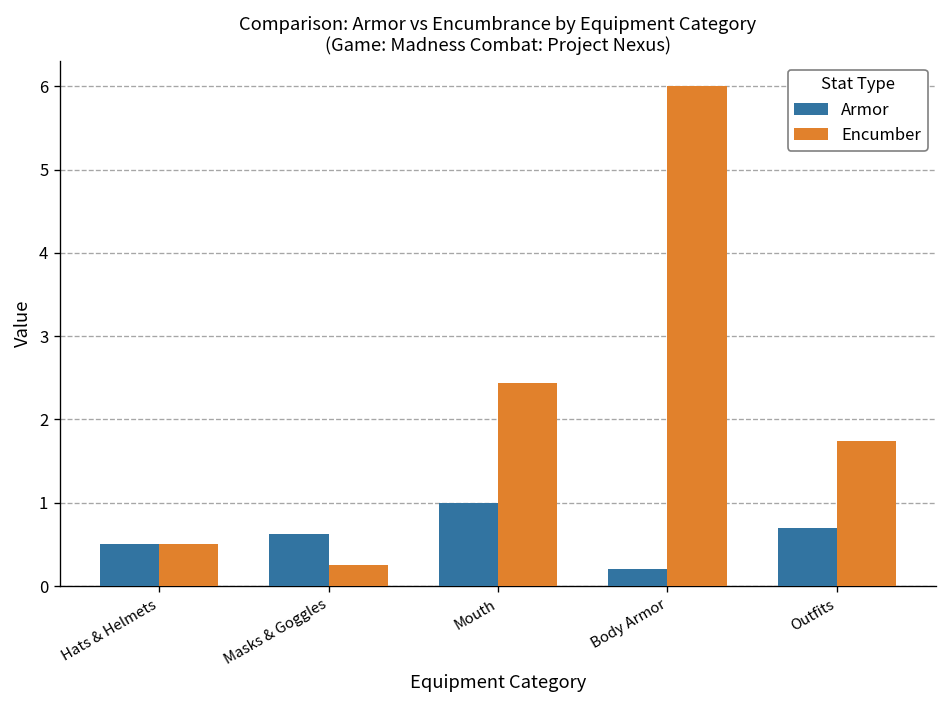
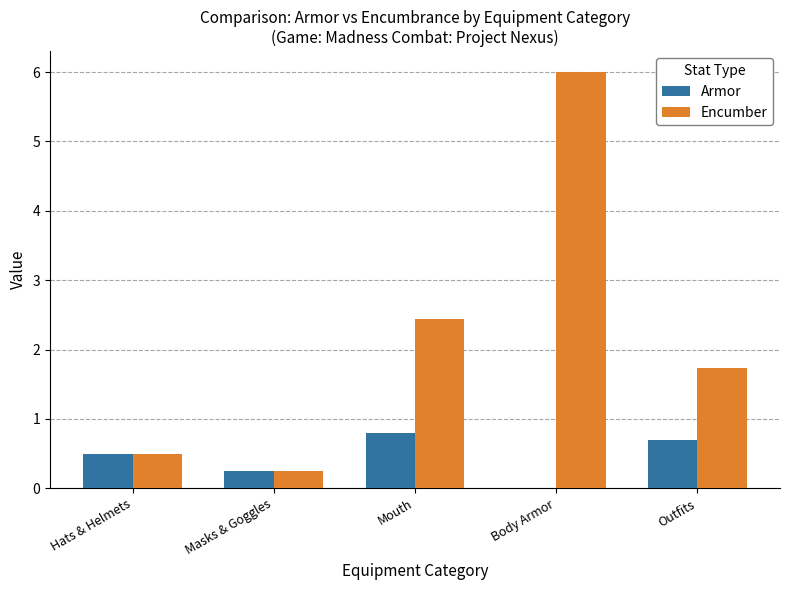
Armor, Masks & Goggles: 0.6 -> 0.3
Armor, Mouth: 1.0 -> 0.8
Armor, Body Armor: 0.2 -> 0.0
